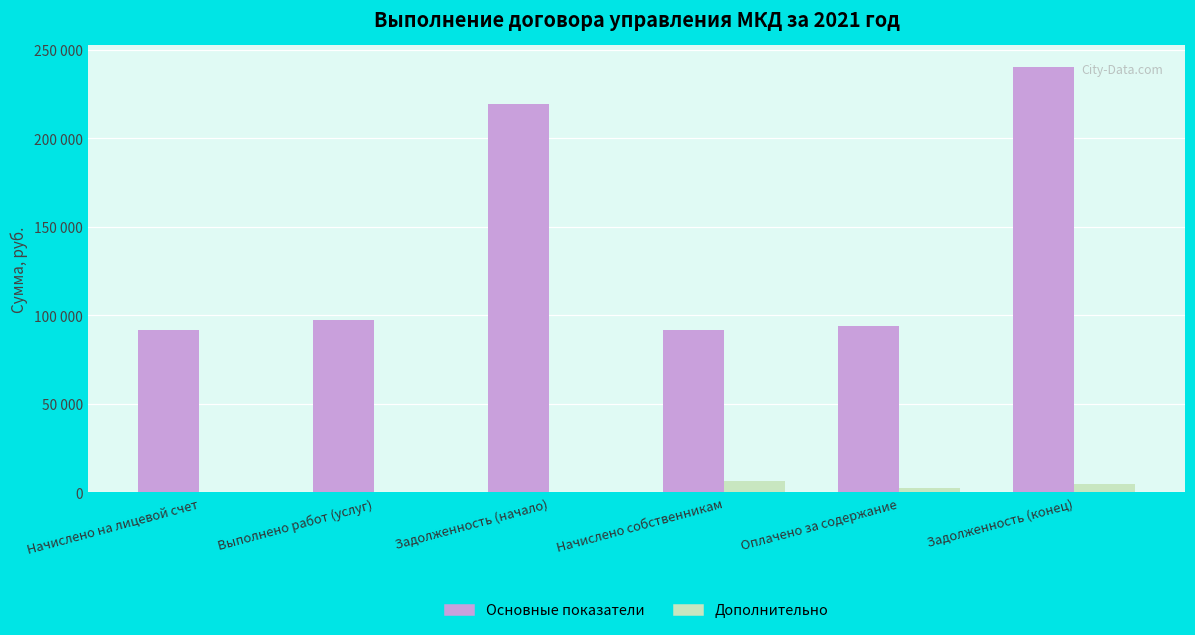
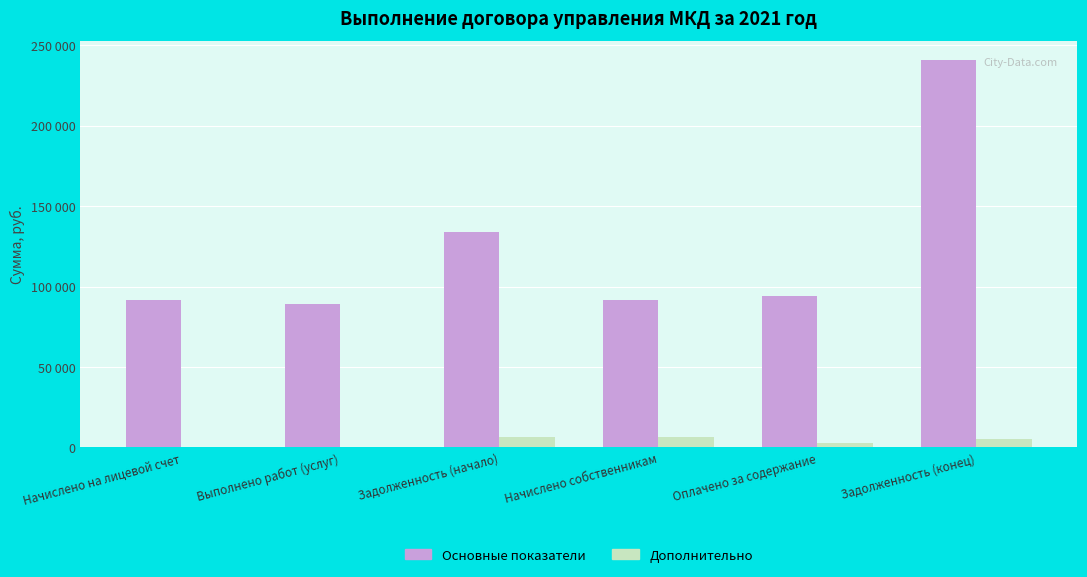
Основные показатели, Выполнено работ (услуг): 97000 -> 89000
Основные показатели, Задолженность (начало): 219000 -> 134000
Дополнительно, Задолженность (начало): 0 -> 7000
